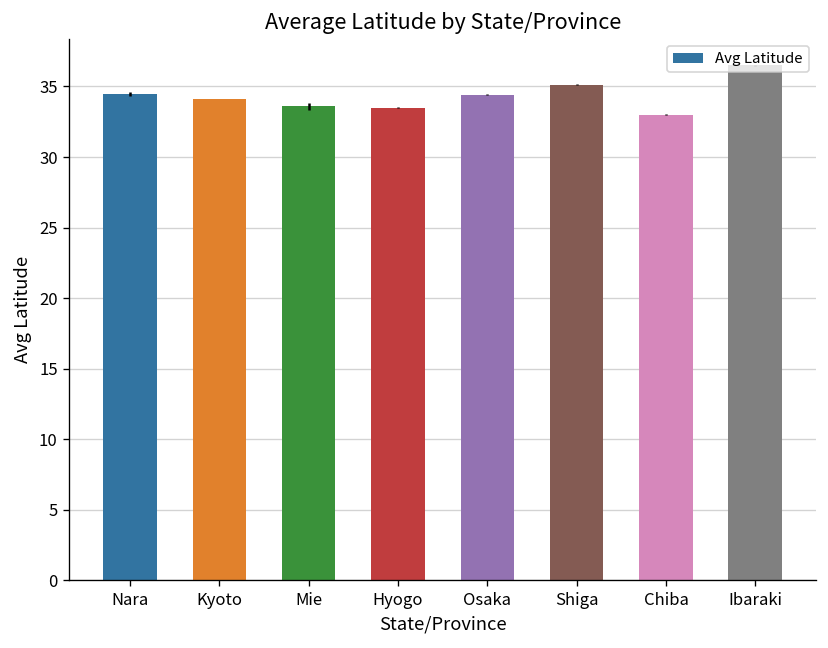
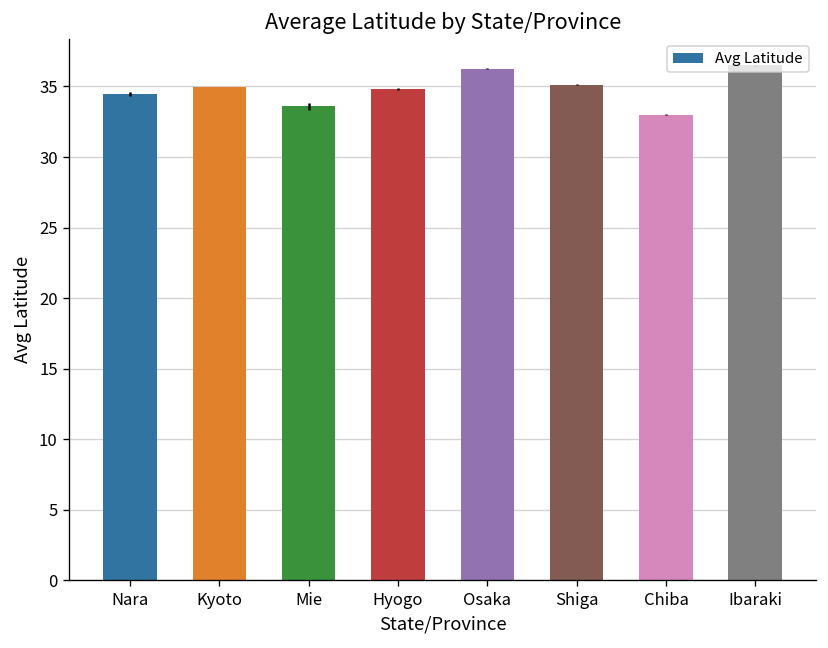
Kyoto: 34.1 -> 35.0
Hyogo: 33.5 -> 34.8
Osaka: 34.4 -> 36.3
